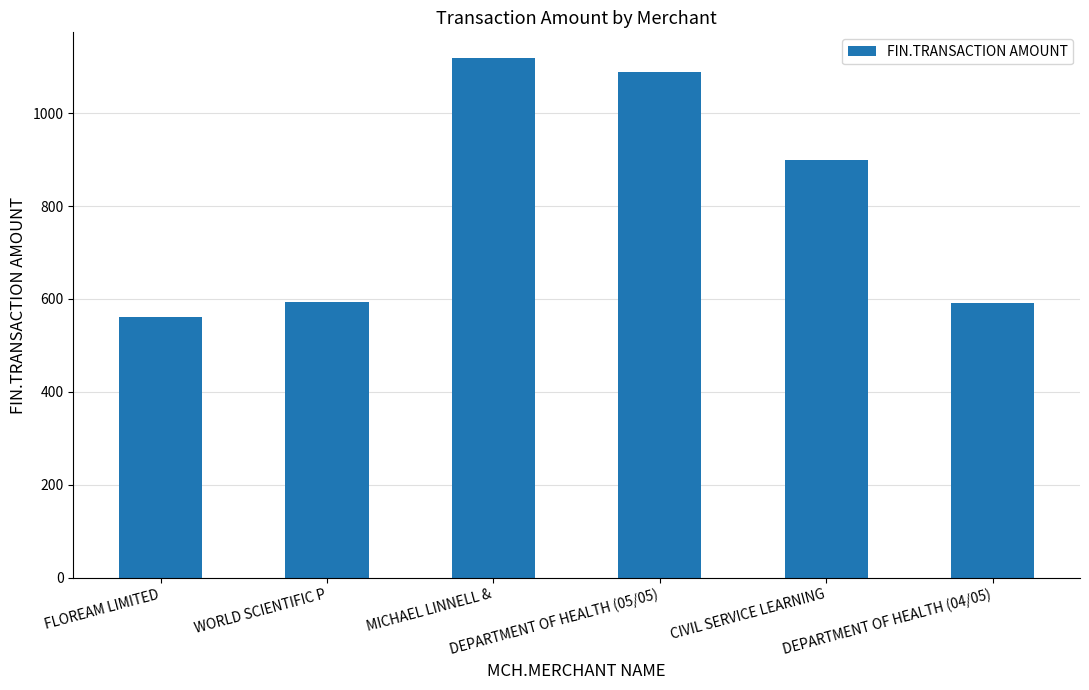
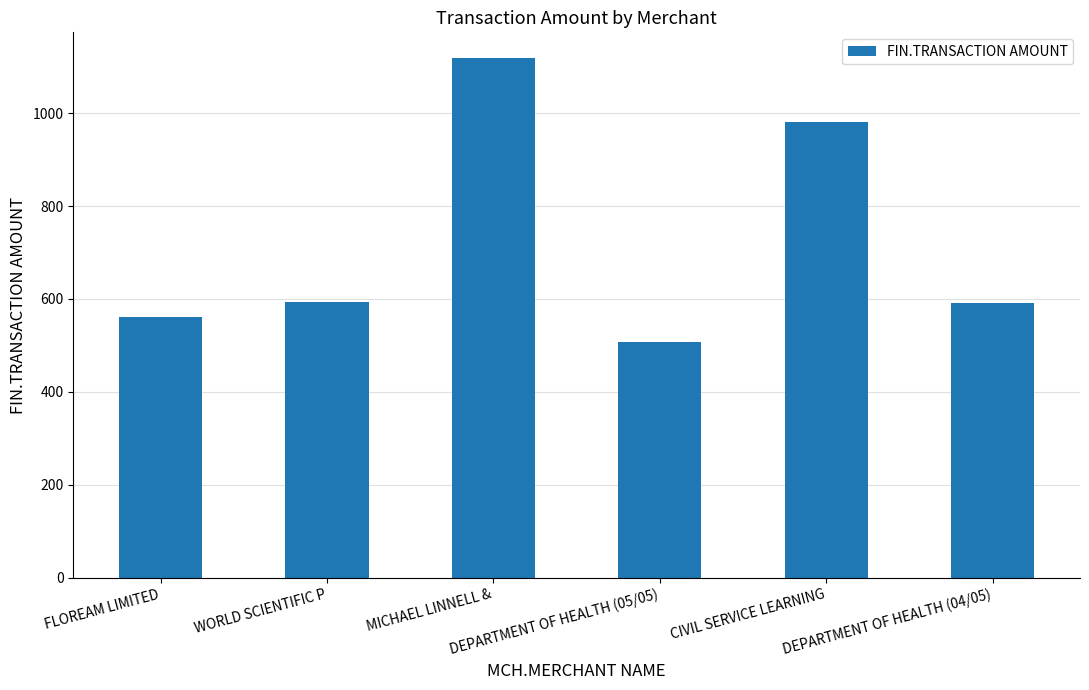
DEPARTMENT OF HEALTH (05/05): 1090 -> 510
CIVIL SERVICE LEARNING: 900 -> 980
